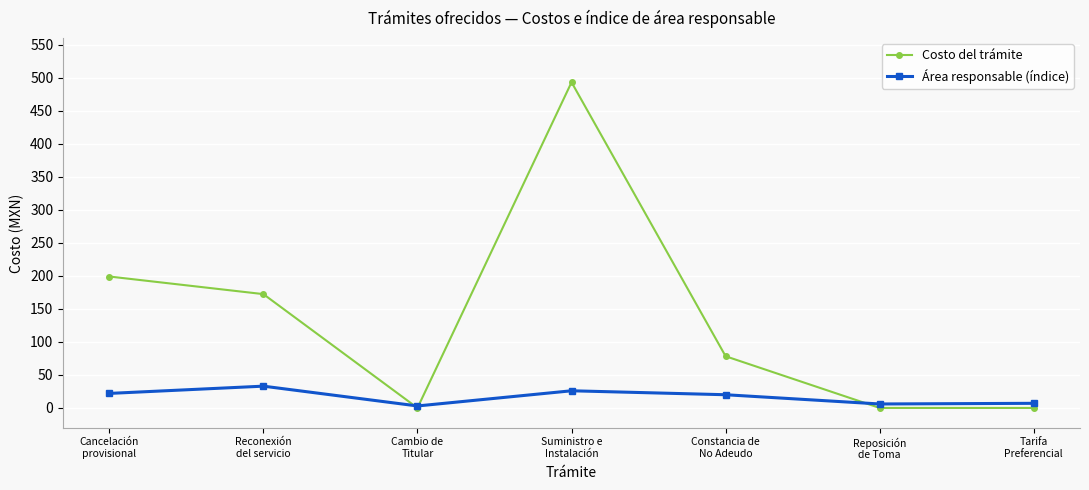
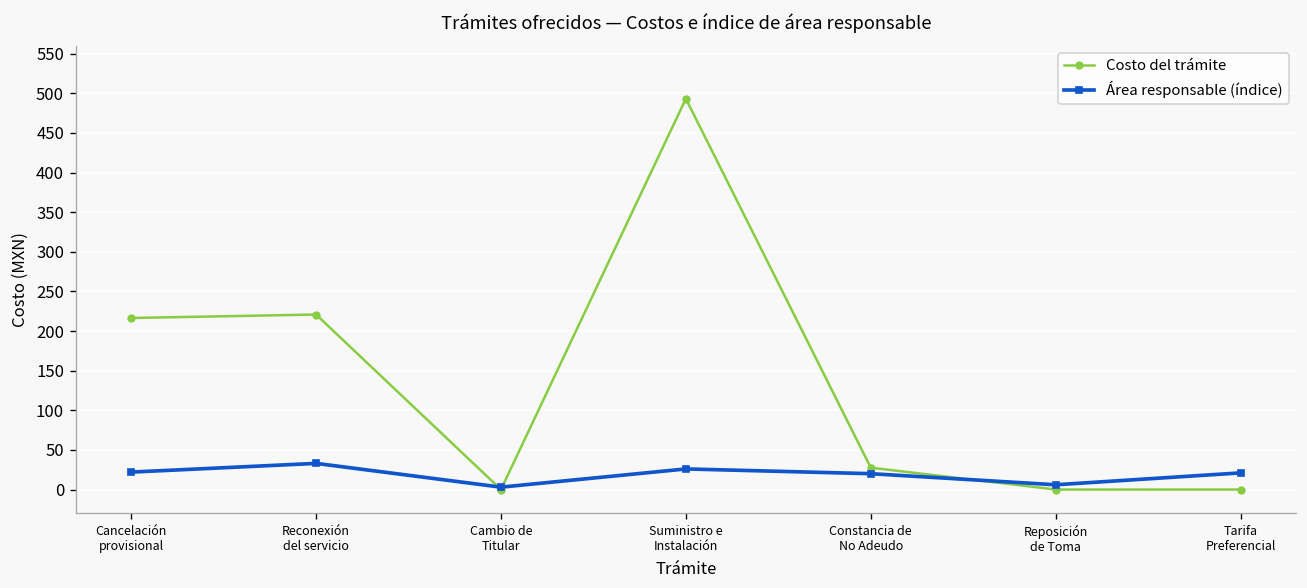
Costo del trámite, Cancelación provisional: 200 -> 220
Costo del trámite, Reconexión del servicio: 170 -> 220
Costo del trámite, Constancia de No Adeudo: 80 -> 30
Área responsable (índice), Tarifa Preferencial: 10 -> 20
